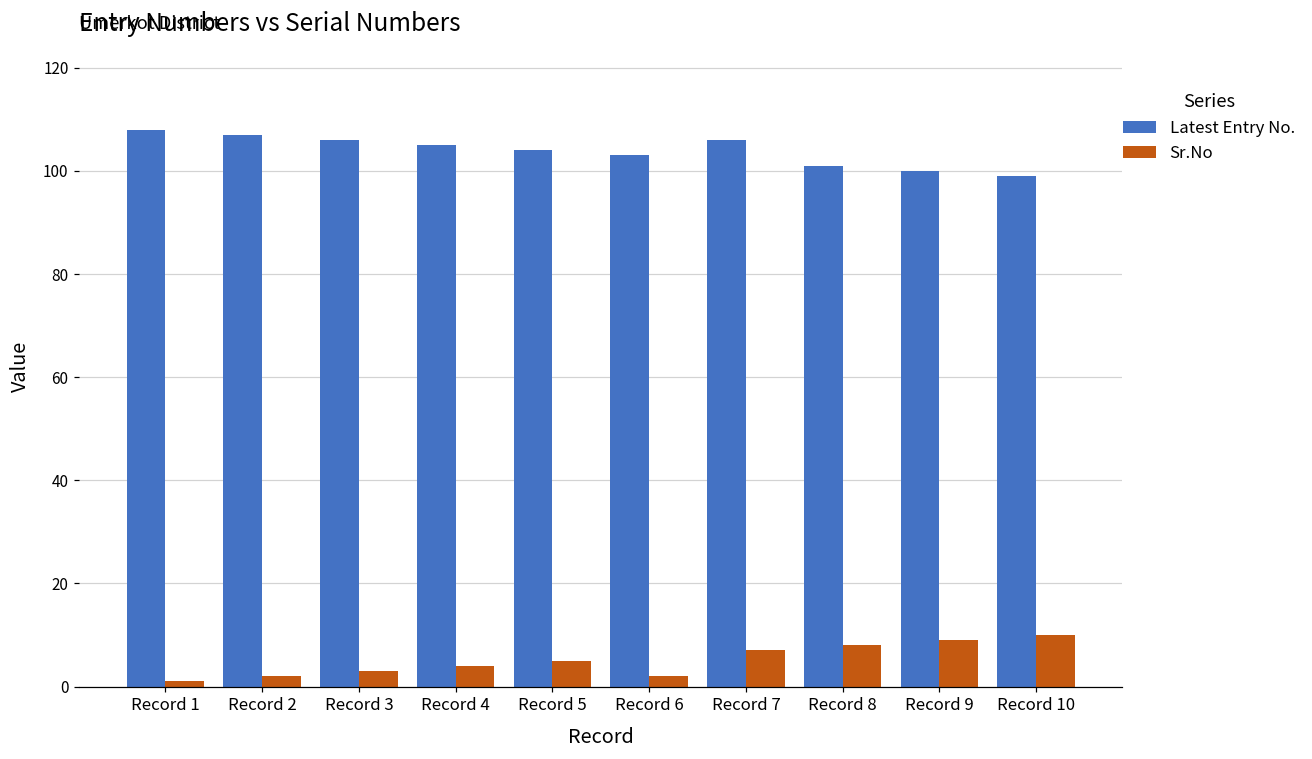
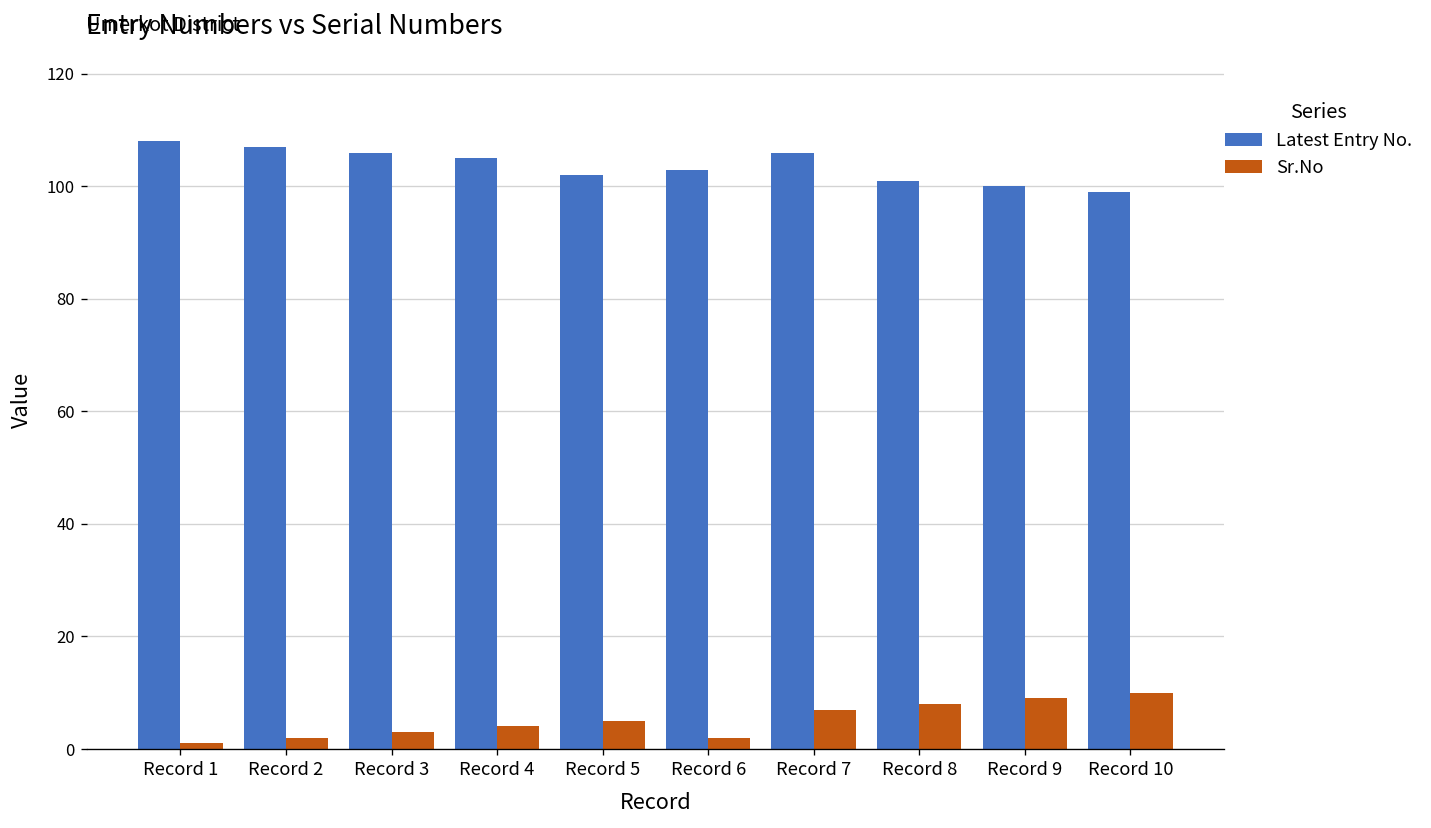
Latest Entry No., Record 5: 104 -> 102
